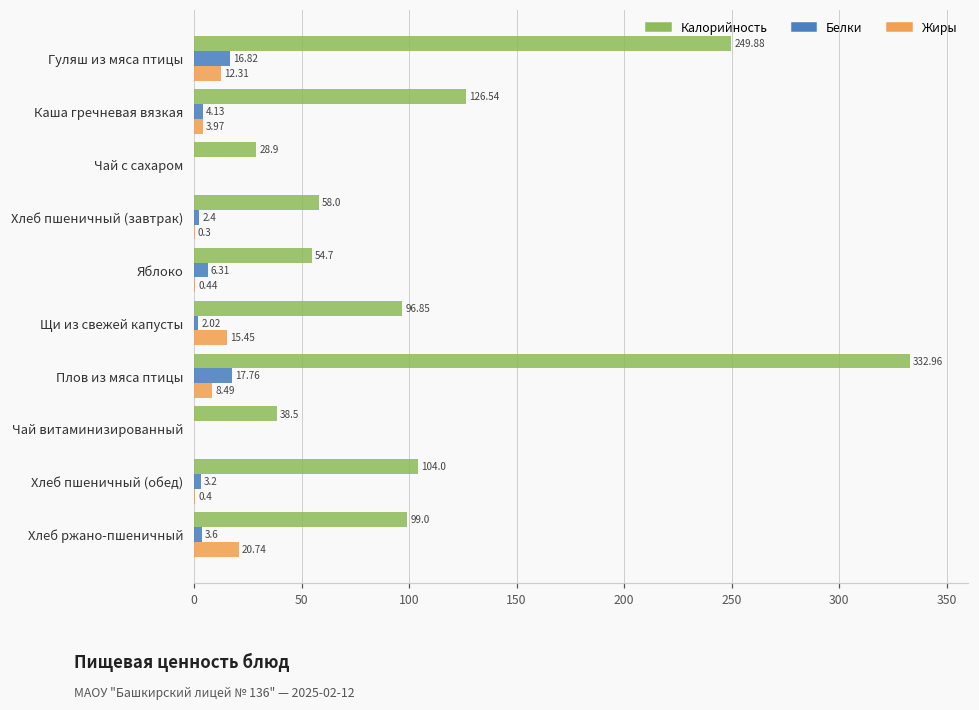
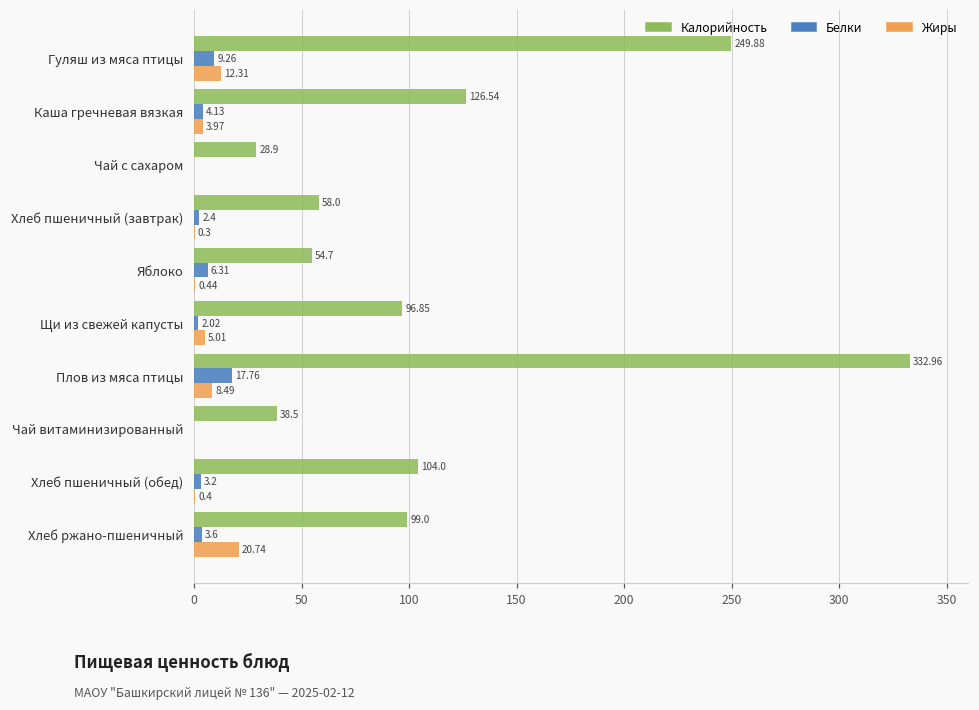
Белки, Гуляш из мяса птицы: 16.82 -> 9.26
Жиры, Щи из свежей капусты: 15.45 -> 5.01
